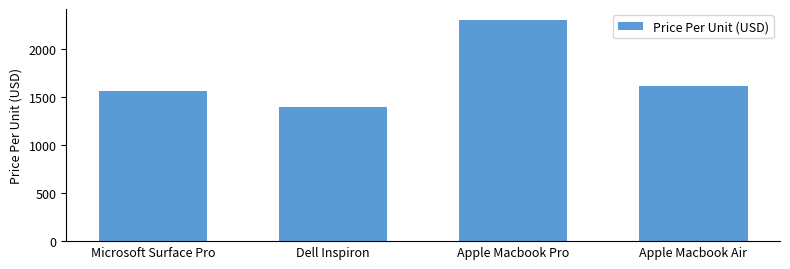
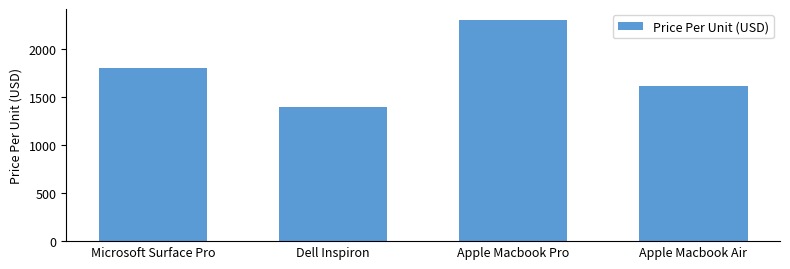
Microsoft Surface Pro: 1600 -> 1800
